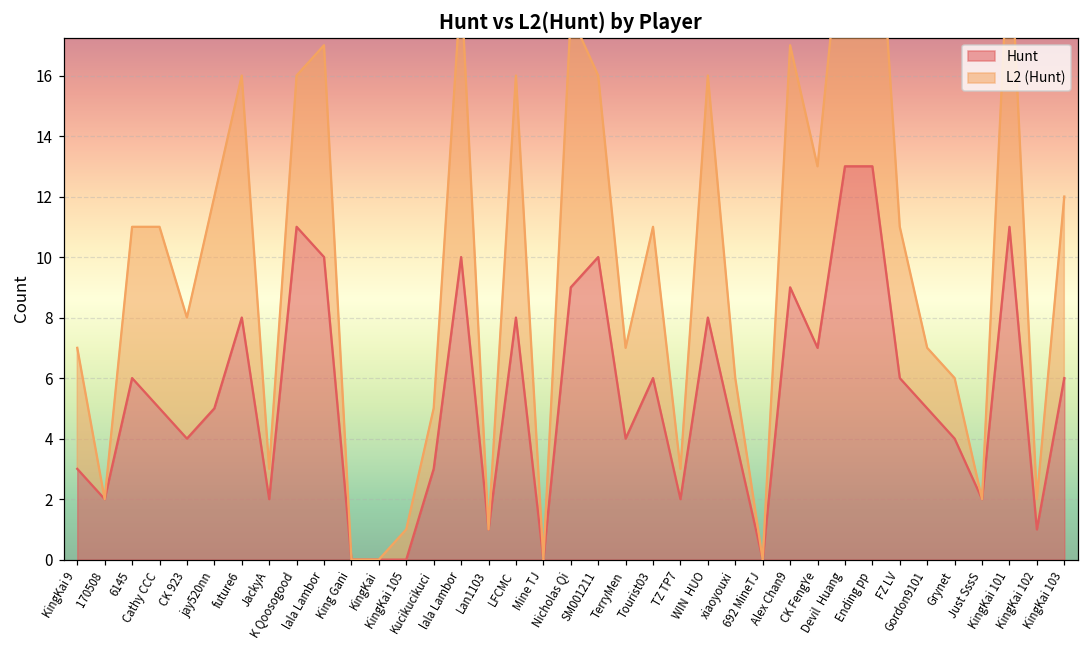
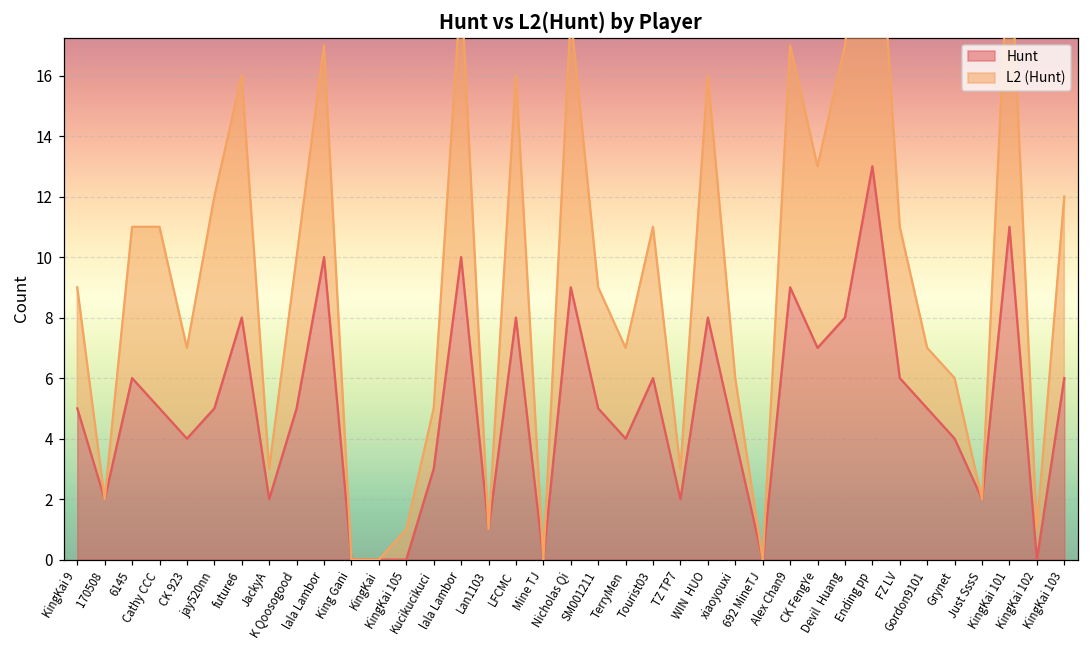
Hunt, KingKai 9: 3 -> 5
L2 (Hunt), CK 923: 4 -> 3
Hunt, K Qoosogood: 11 -> 5
Hunt, SM001211: 10 -> 5
L2 (Hunt), SM001211: 6 -> 4
Hunt, Devil Huang: 13 -> 8
Hunt, KingKai 102: 1 -> 0
